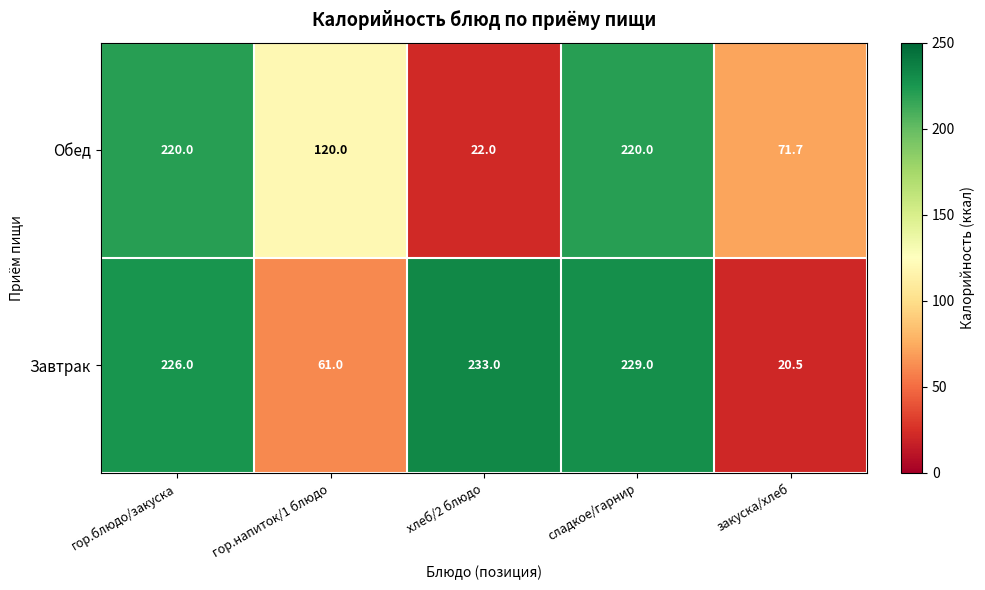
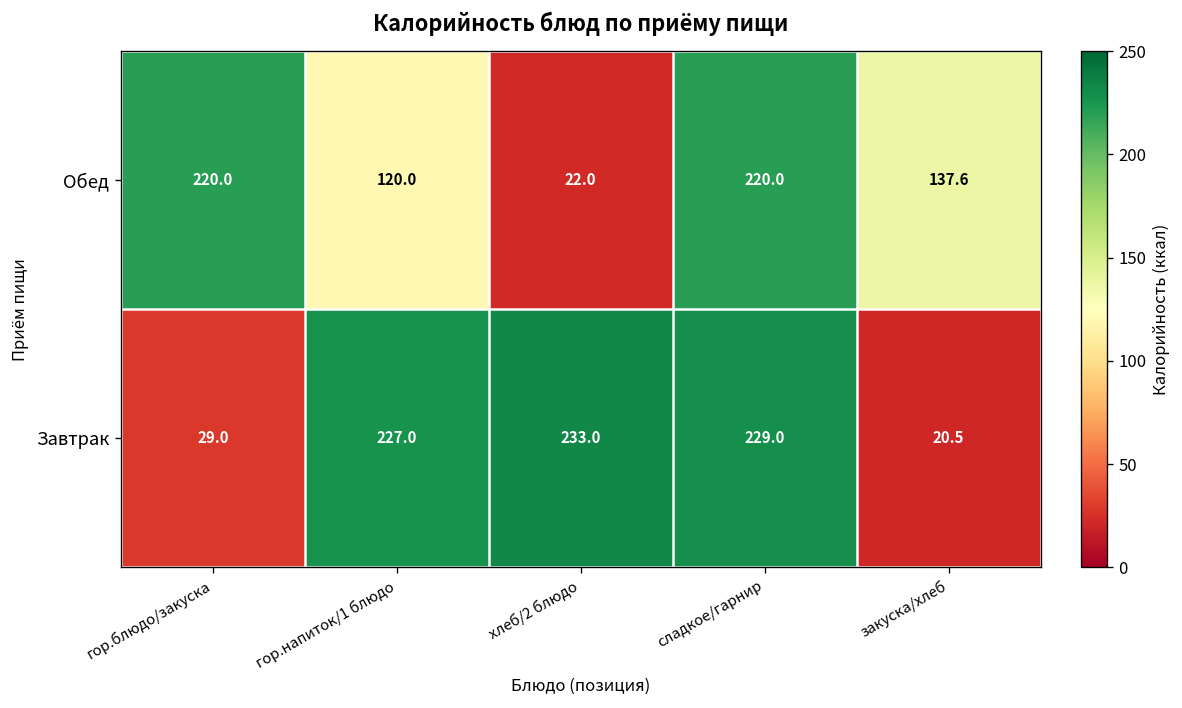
Обед, закуска/хлеб: 71.7 -> 137.6
Завтрак, гор.блюдо/закуска: 226.0 -> 29.0
Завтрак, гор.напиток/1 блюдо: 61.0 -> 227.0
